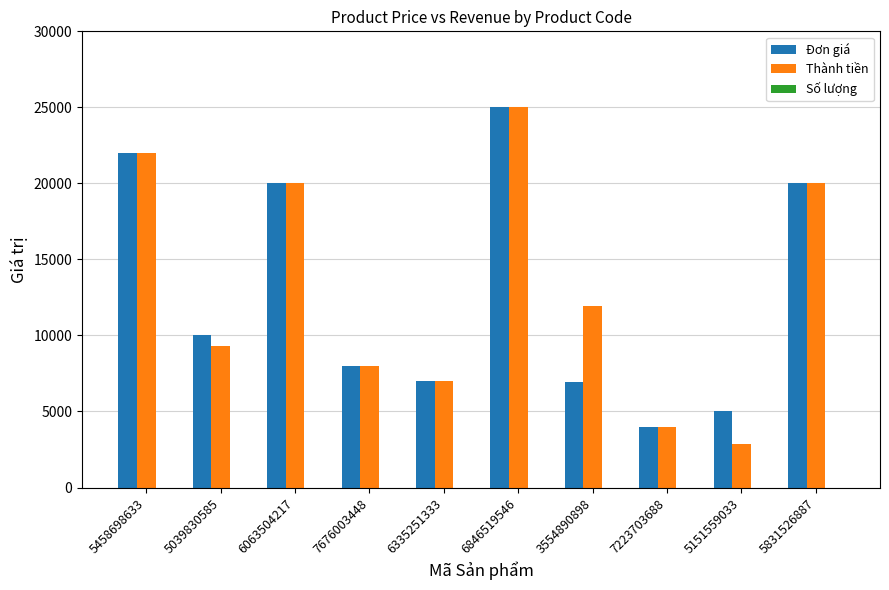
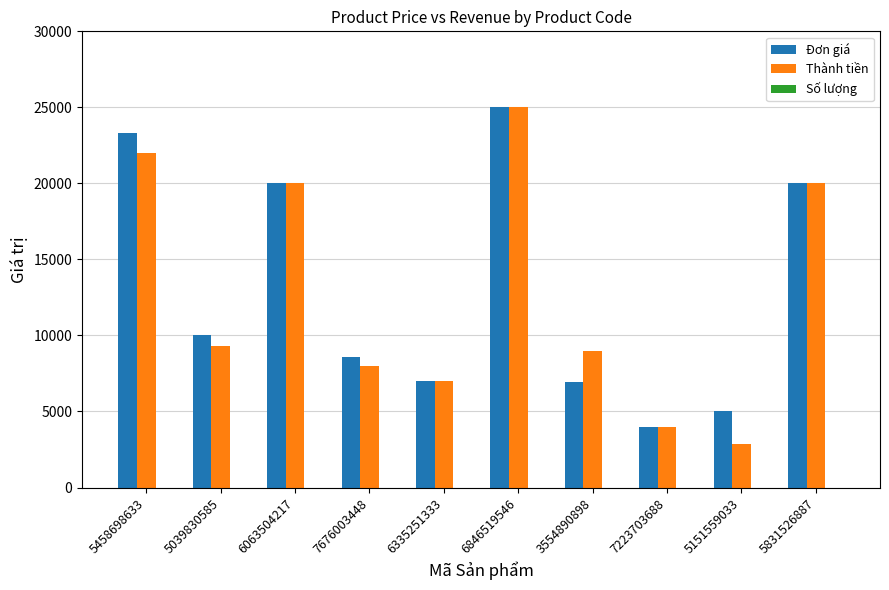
Đơn giá, 5458698633: 22000 -> 23300
Đơn giá, 7676003448: 8000 -> 8600
Thành tiền, 3554890898: 12000 -> 9000
